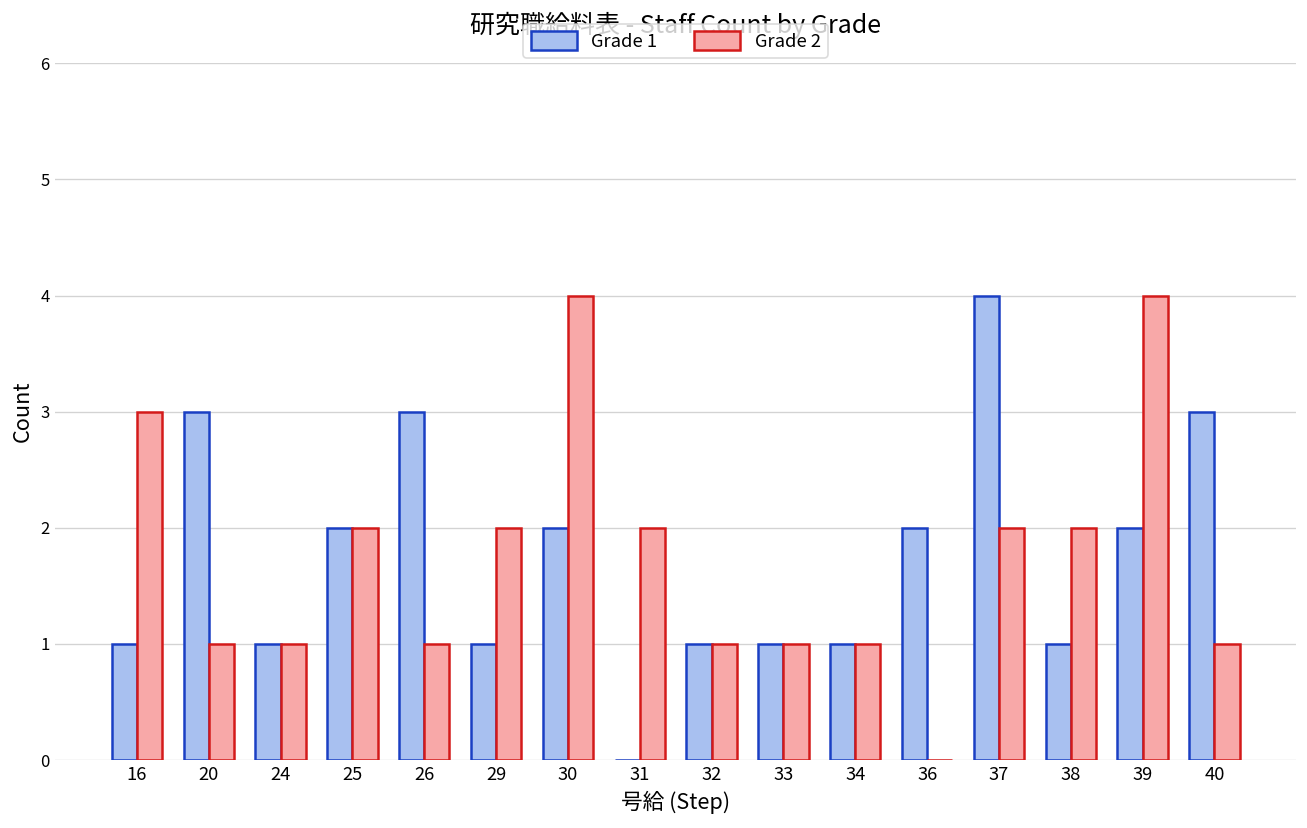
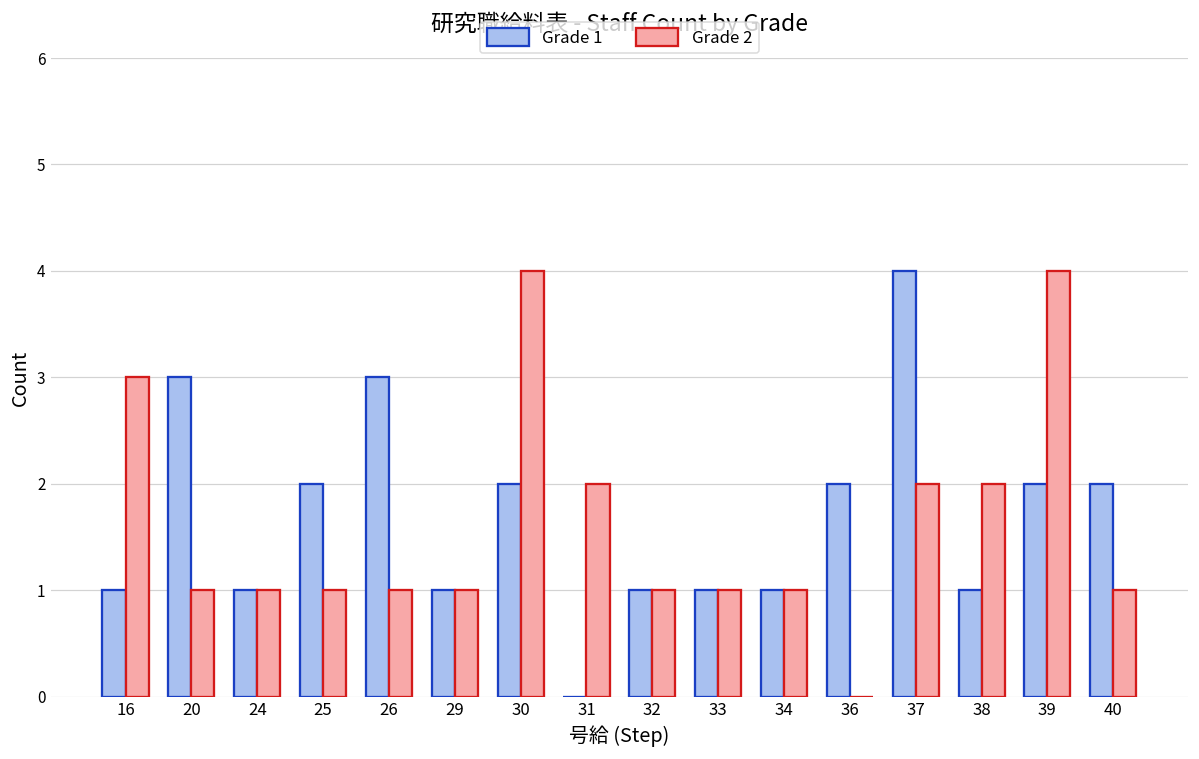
Grade 2, 25: 2 -> 1
Grade 2, 29: 2 -> 1
Grade 1, 40: 3 -> 2
